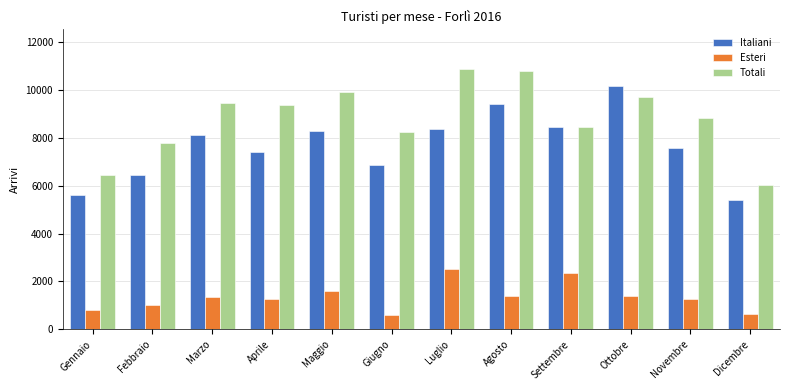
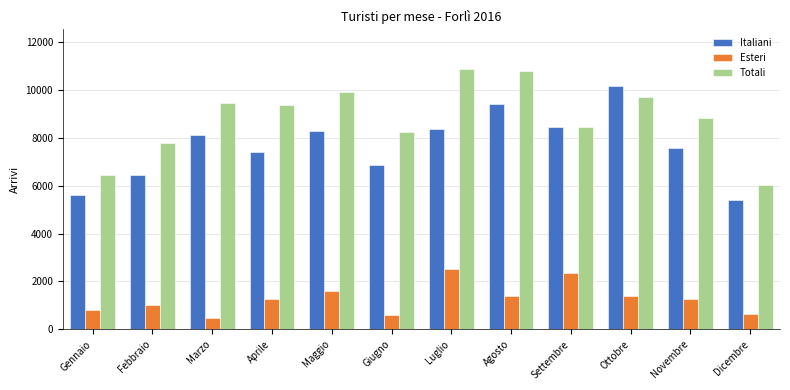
Esteri, Marzo: 1400 -> 500
